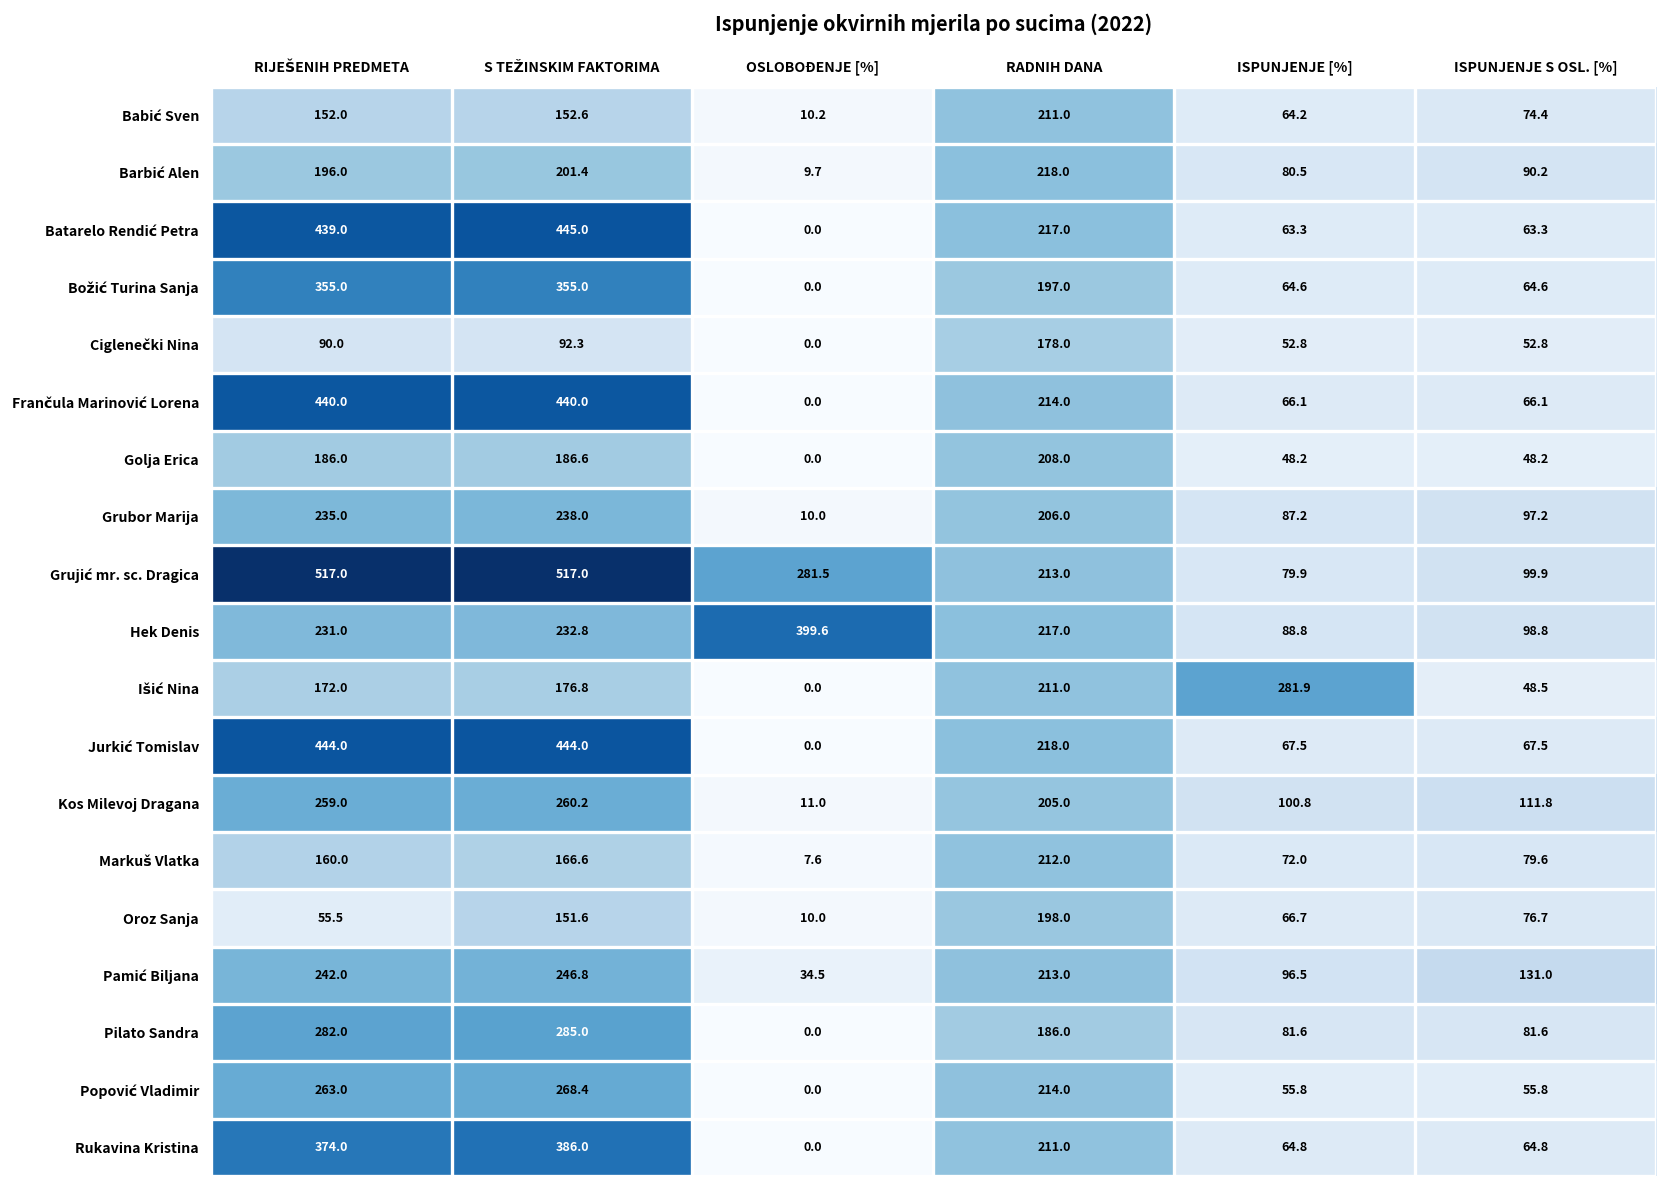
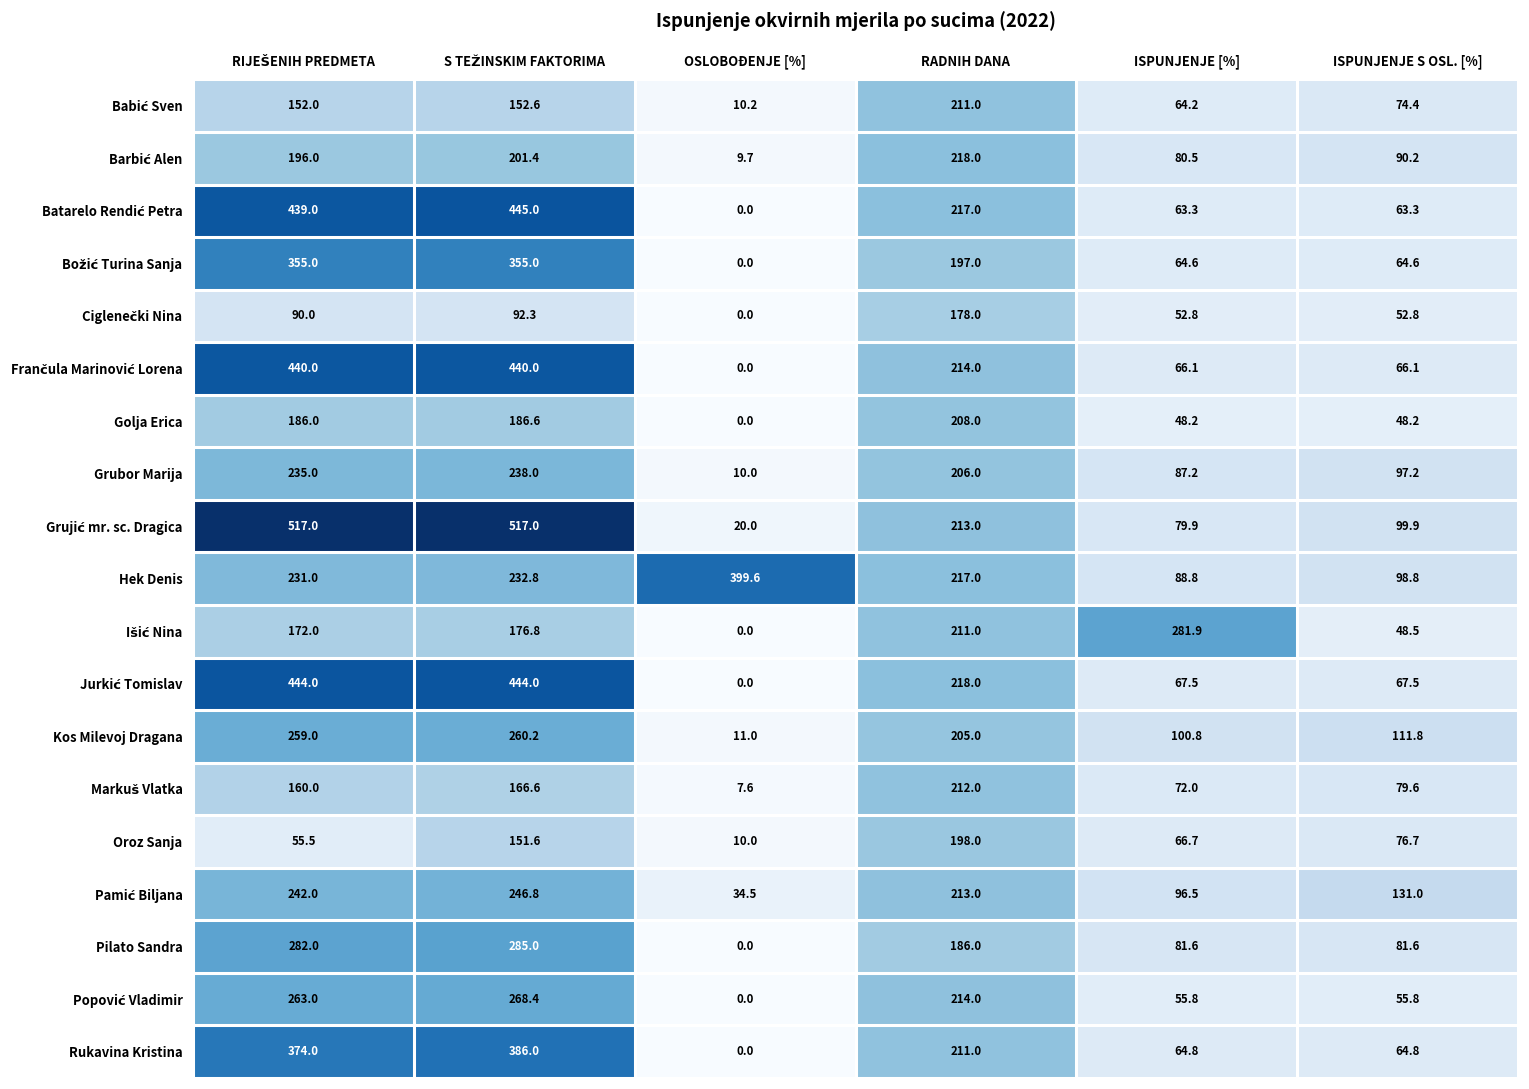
Grujić mr. sc. Dragica, OSLOBOĐENJE [%]: 281.5 -> 20.0
